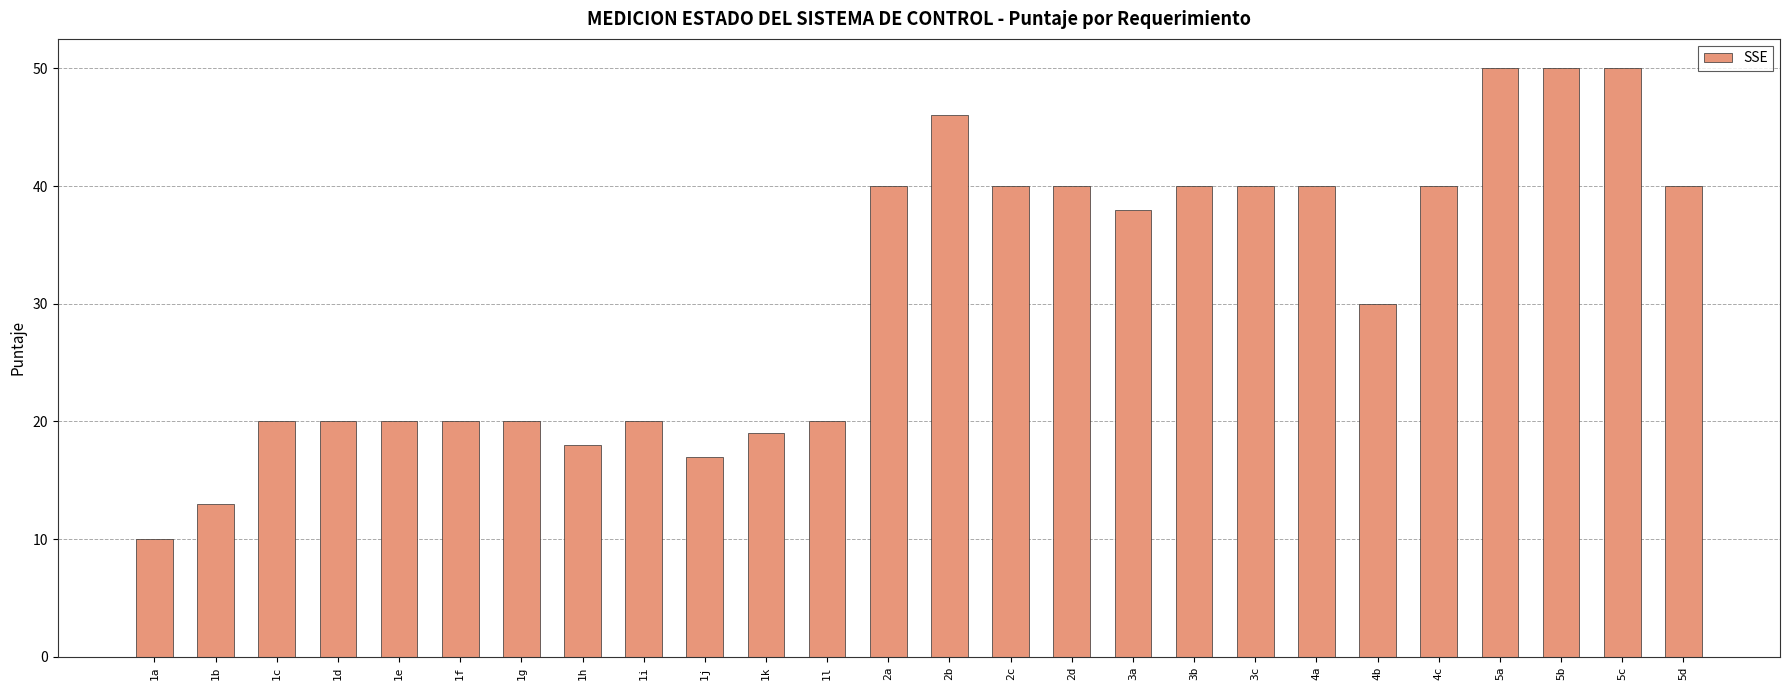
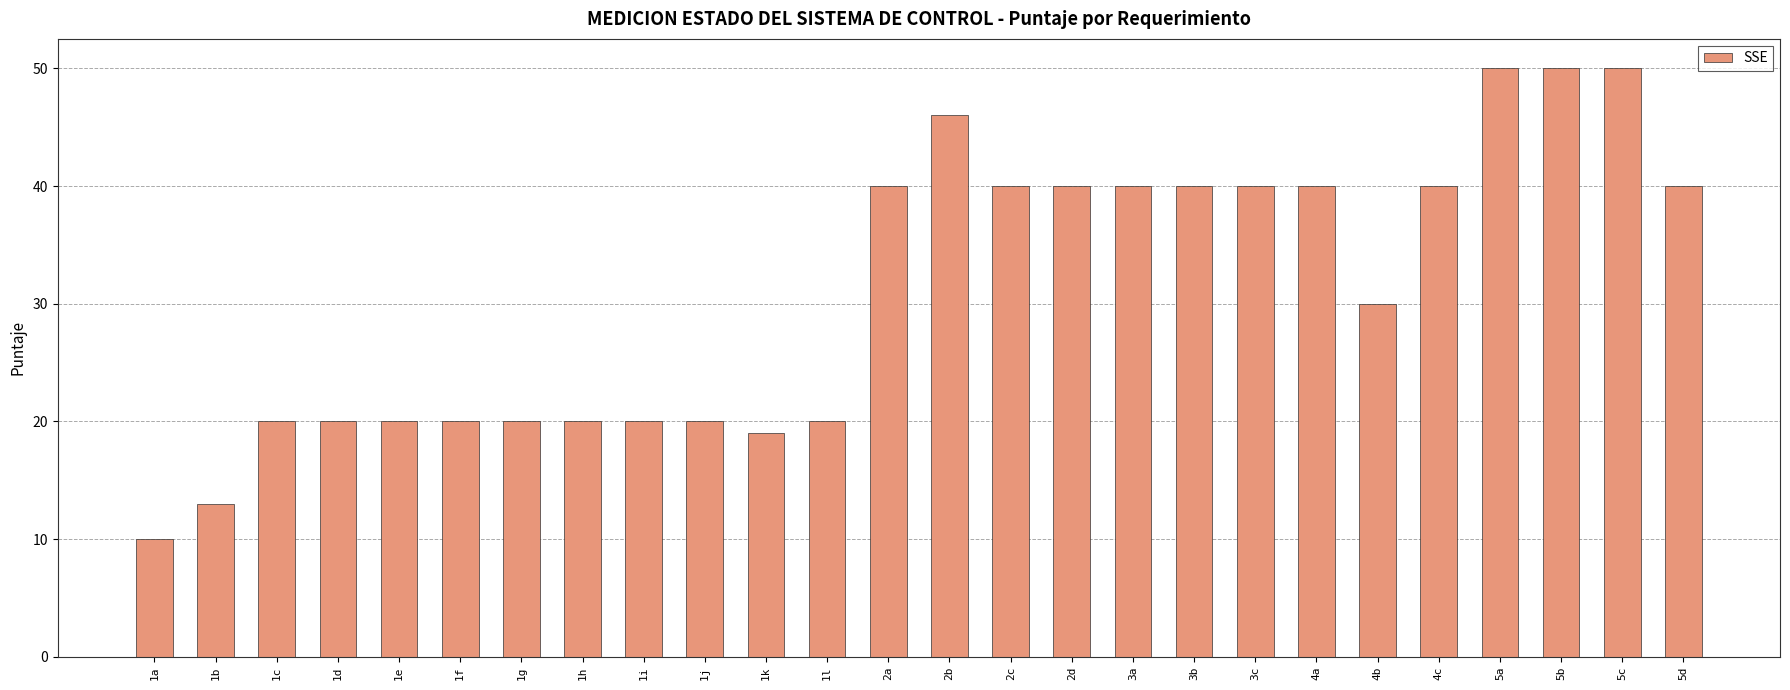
1h: 18 -> 20
1j: 17 -> 20
3a: 38 -> 40
